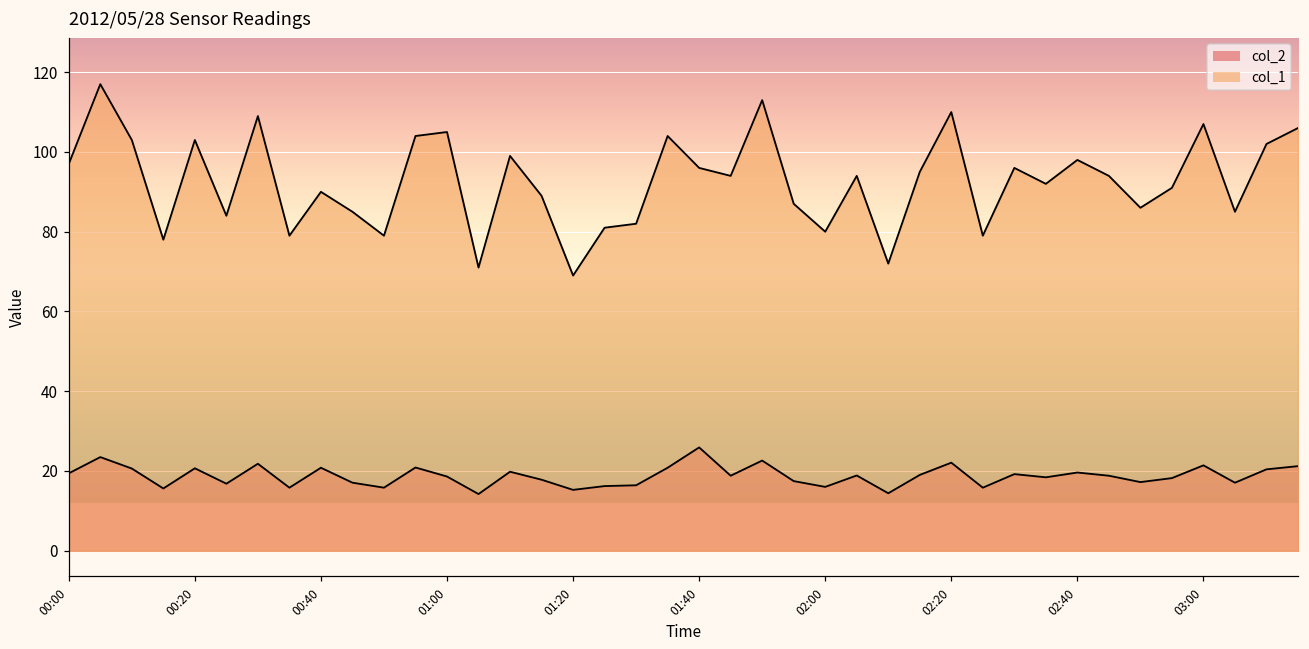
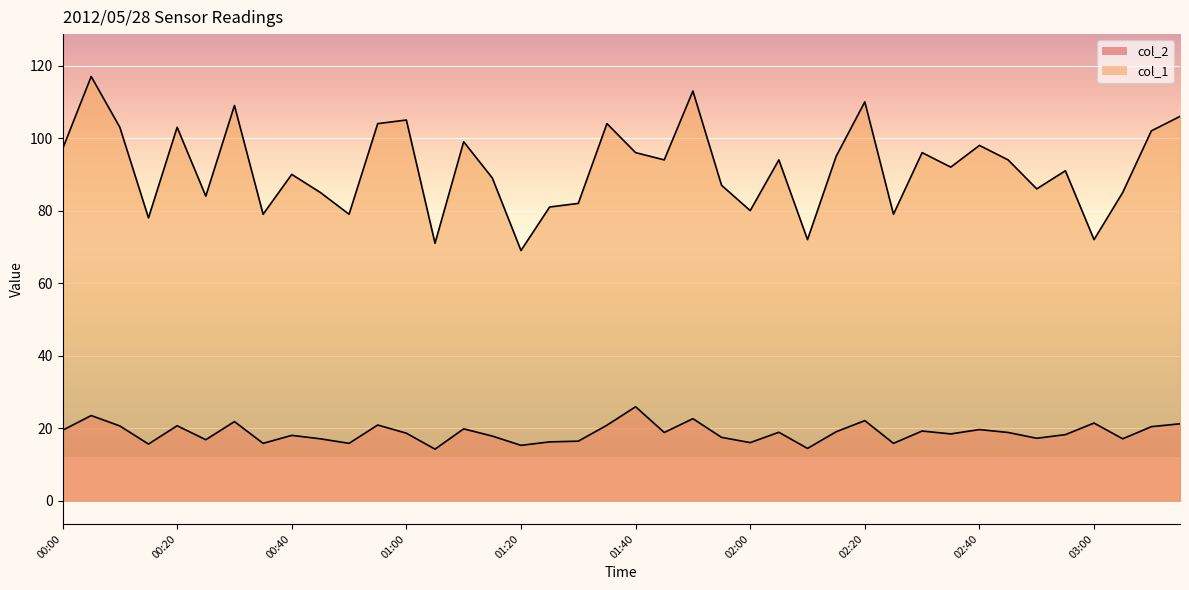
col_2, 00:40: 21 -> 18
col_1, 03:00: 107 -> 72
